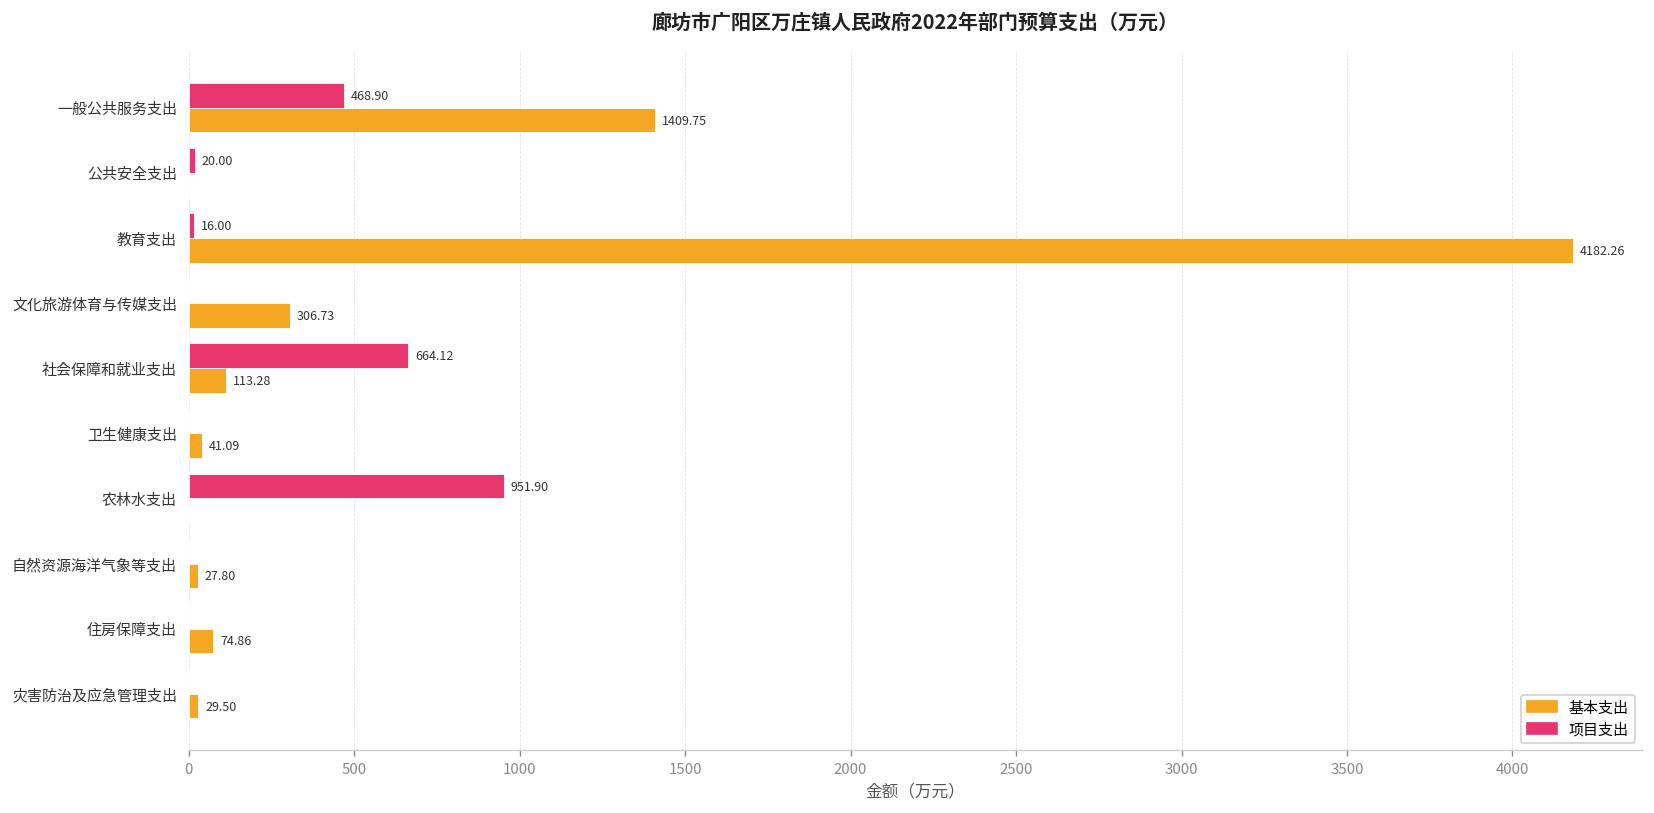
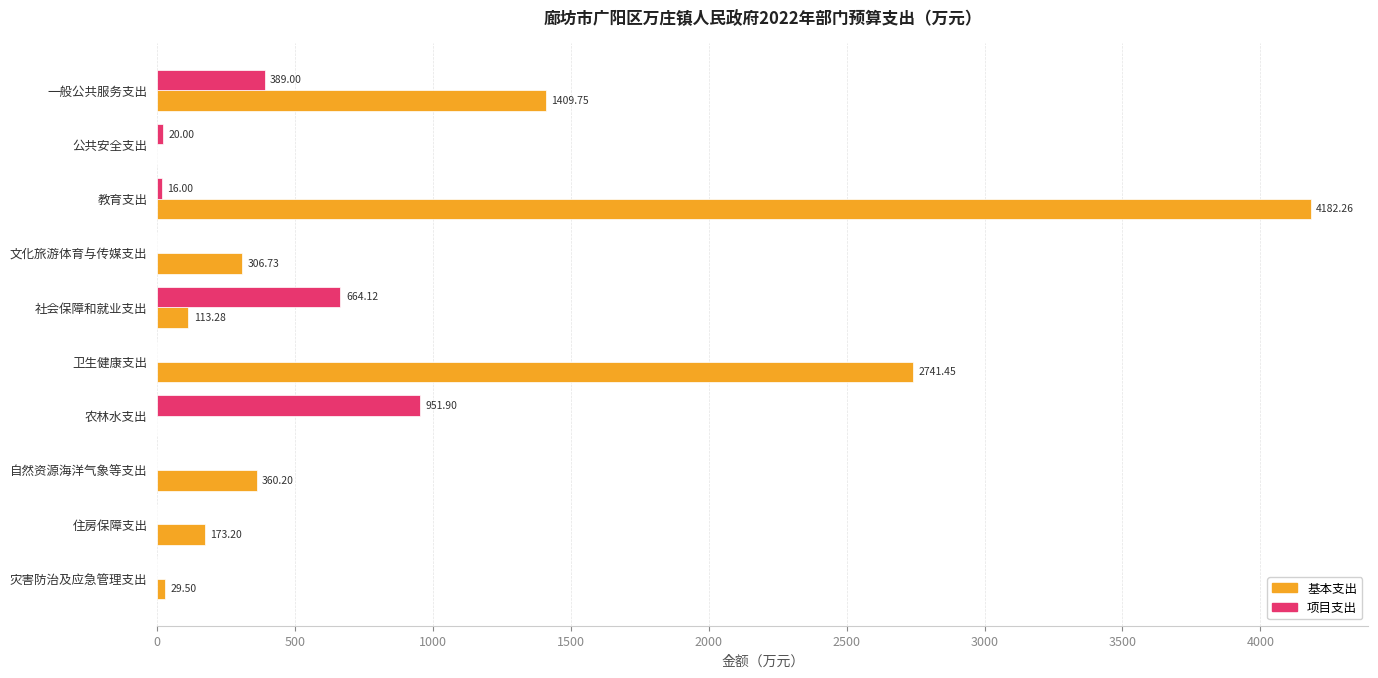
项目支出, 一般公共服务支出: 468.90 -> 389.00
基本支出, 卫生健康支出: 41.09 -> 2741.45
基本支出, 自然资源海洋气象等支出: 27.80 -> 360.20
基本支出, 住房保障支出: 74.86 -> 173.20
